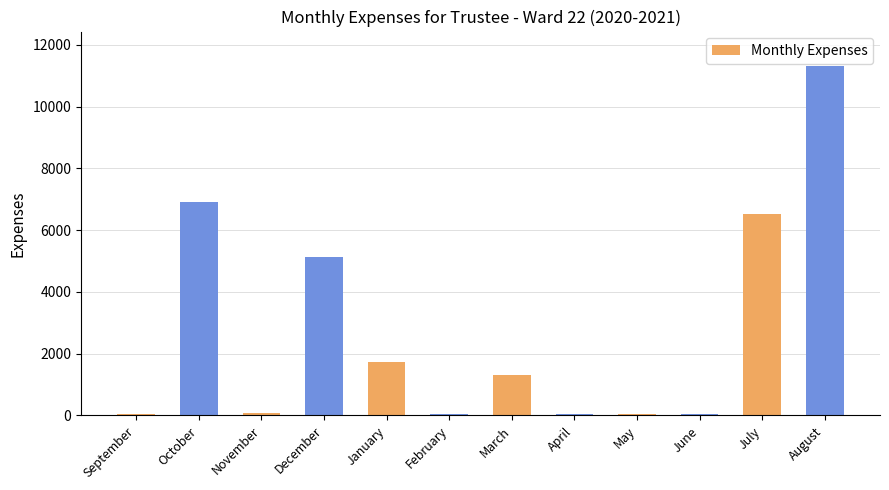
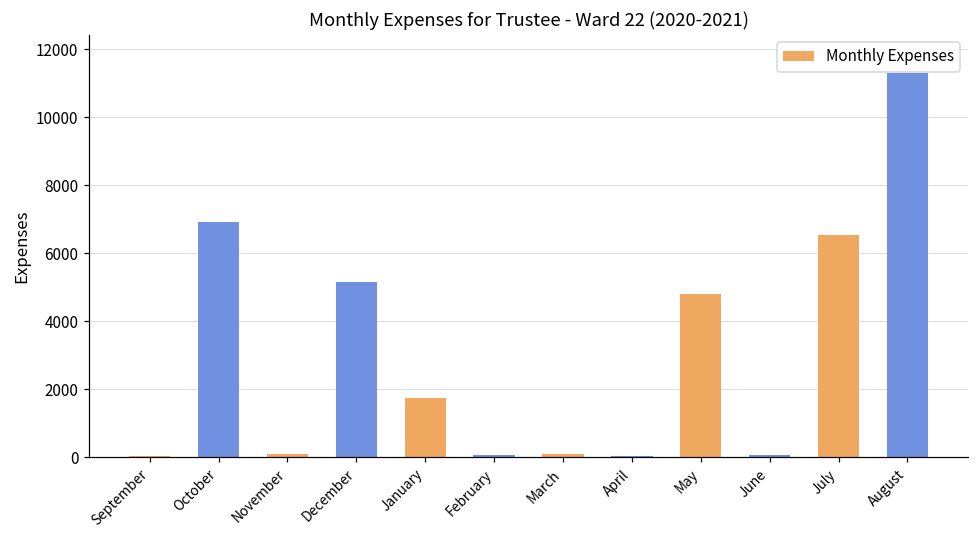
March: 1300 -> 100
May: 100 -> 4800
